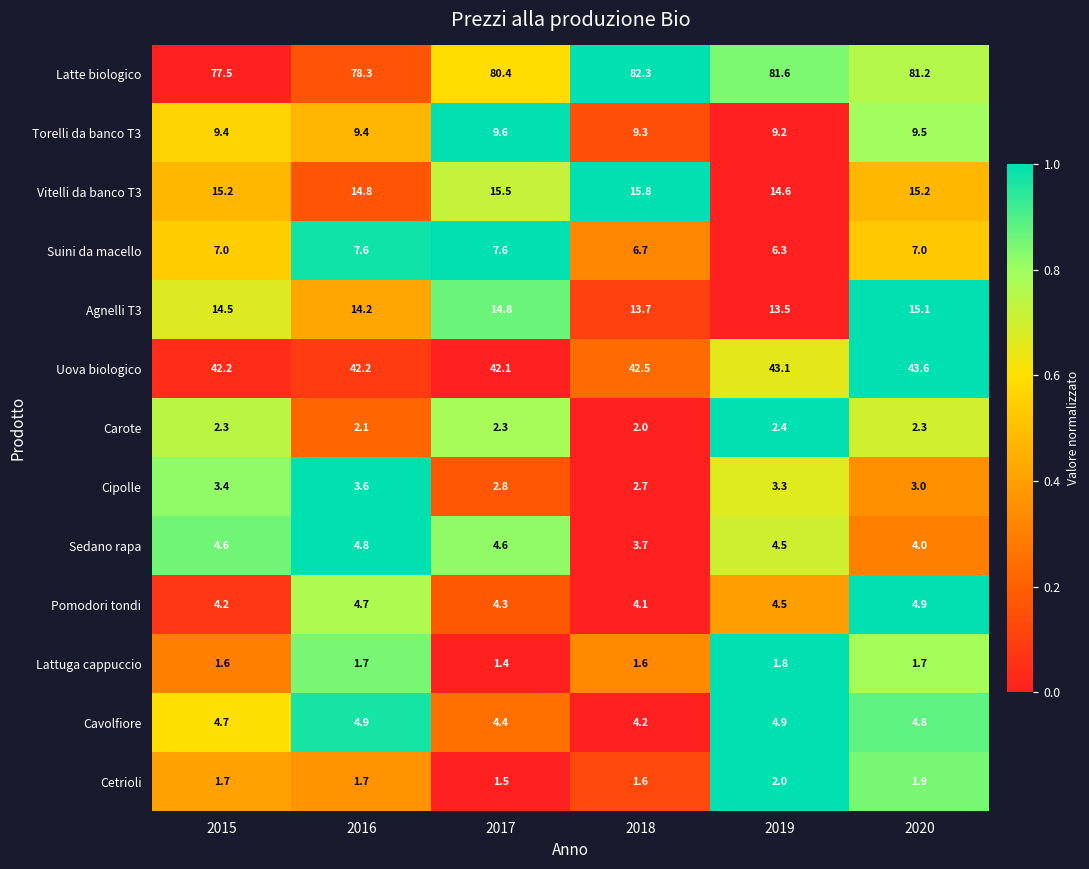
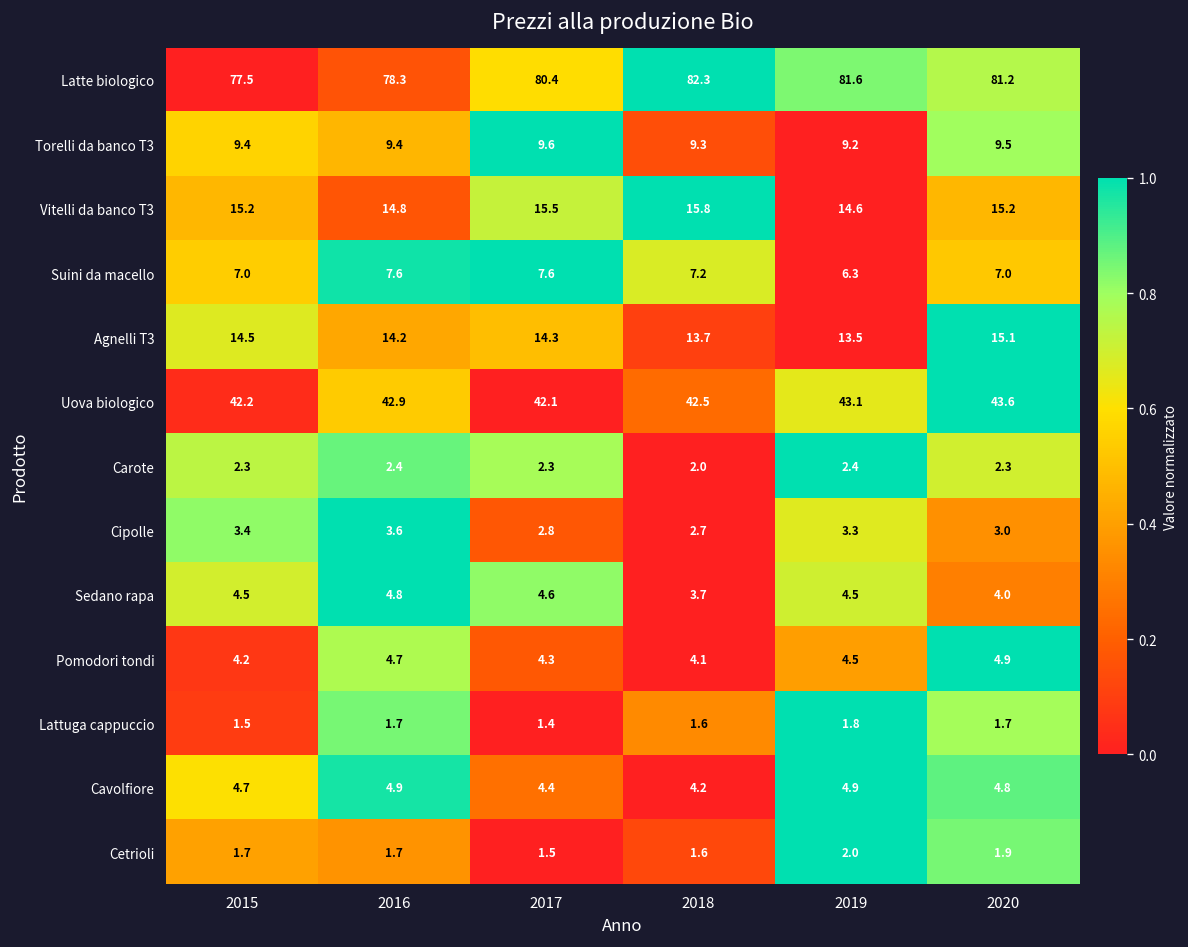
Suini da macello, 2018: 6.7 -> 7.2
Agnelli T3, 2017: 14.8 -> 14.3
Uova biologico, 2016: 42.2 -> 42.9
Carote, 2016: 2.1 -> 2.4
Sedano rapa, 2015: 4.6 -> 4.5
Lattuga cappuccio, 2015: 1.6 -> 1.5
